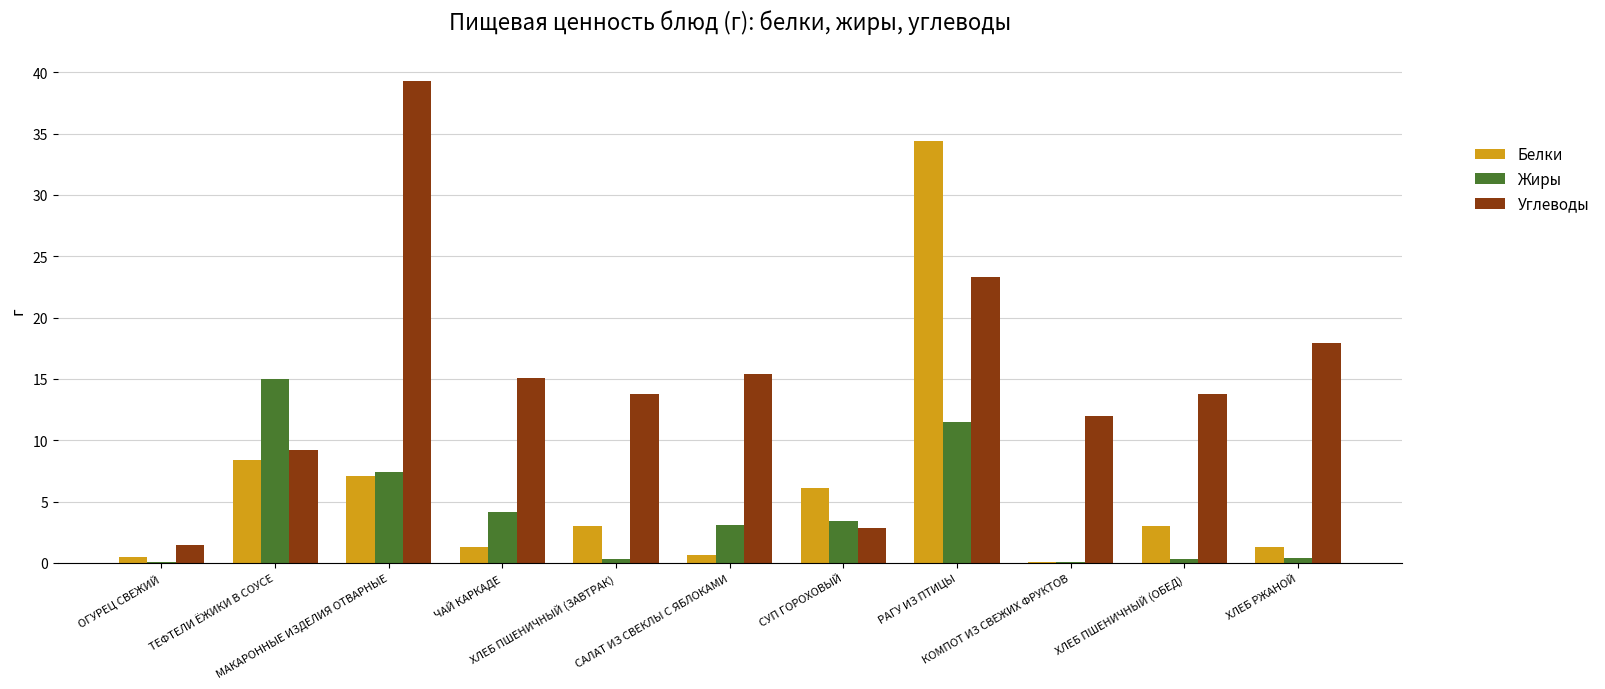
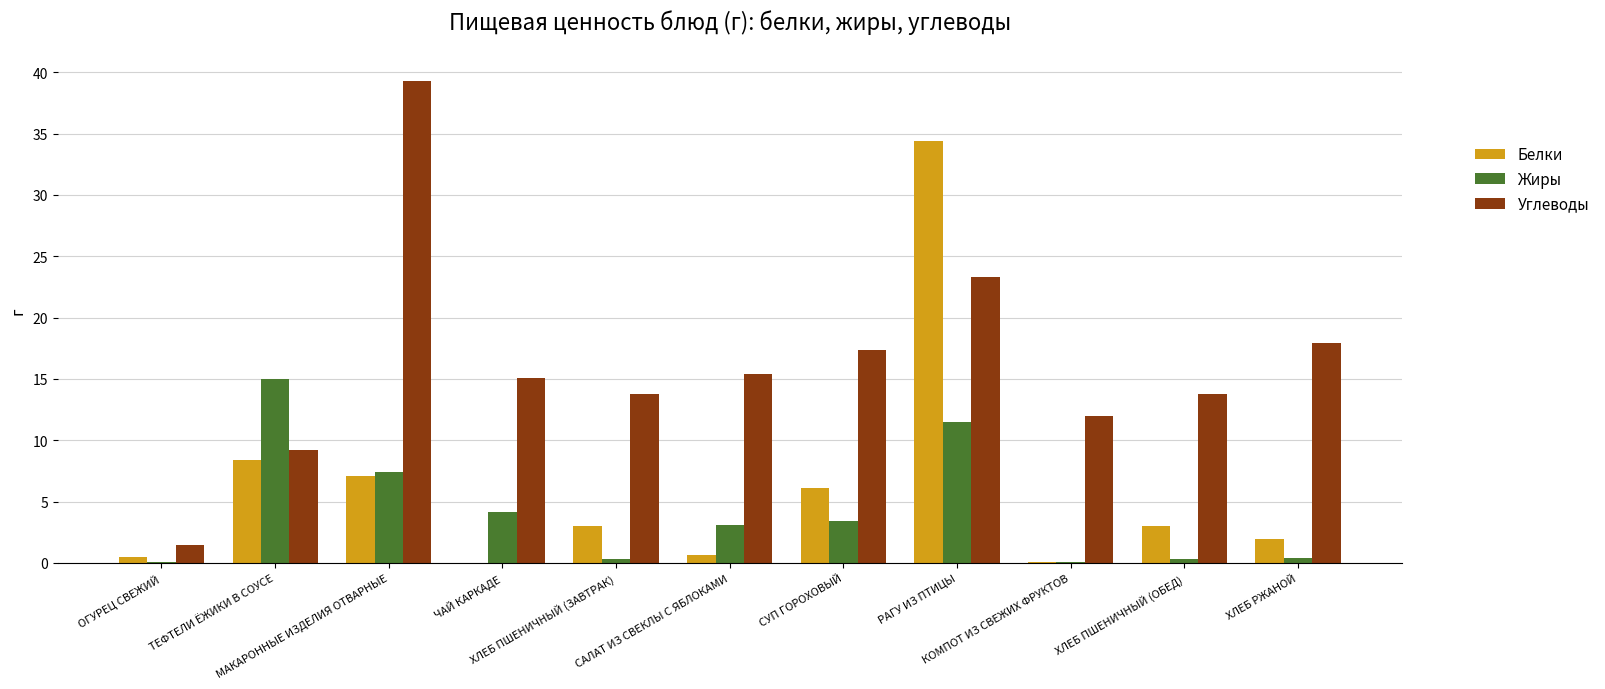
Белки, ЧАЙ КАРКАДЕ: 1.3 -> 0.0
Углеводы, СУП ГОРОХОВЫЙ: 2.9 -> 17.4
Белки, ХЛЕБ РЖАНОЙ: 1.3 -> 2.0
